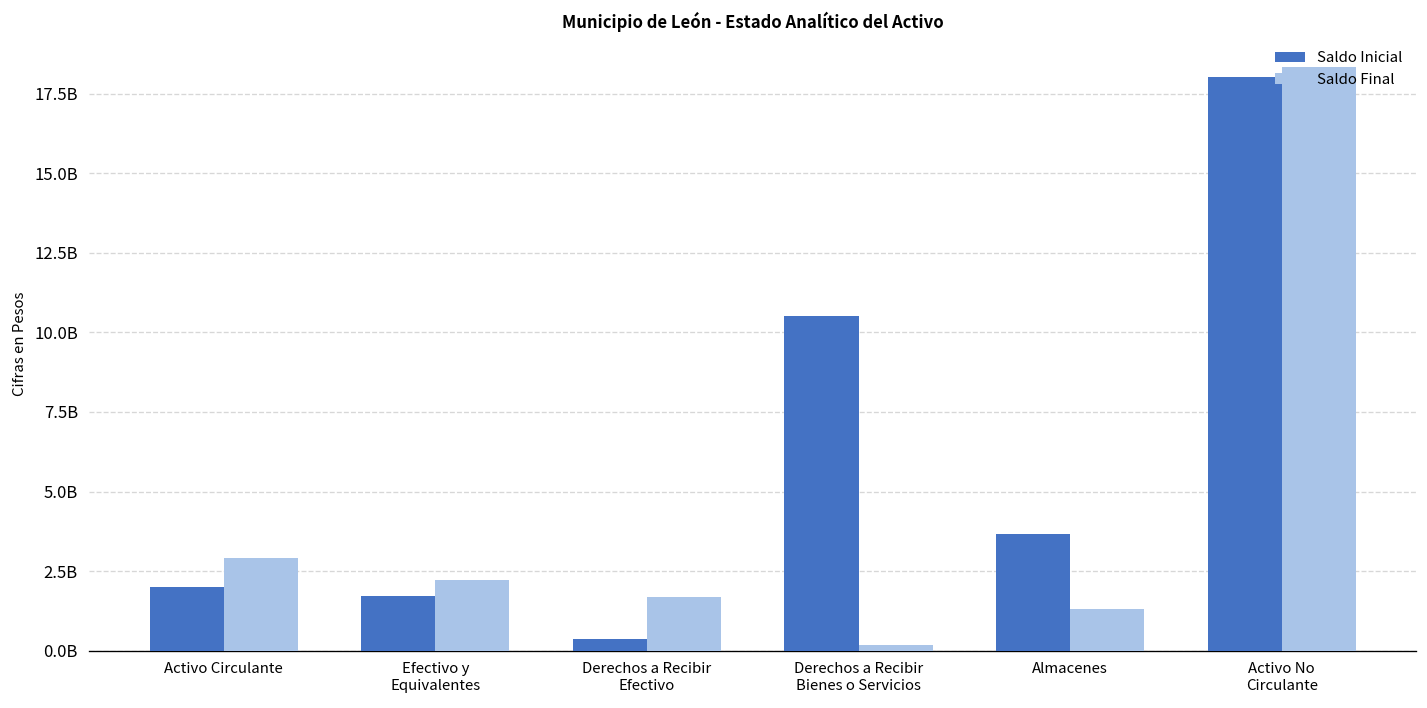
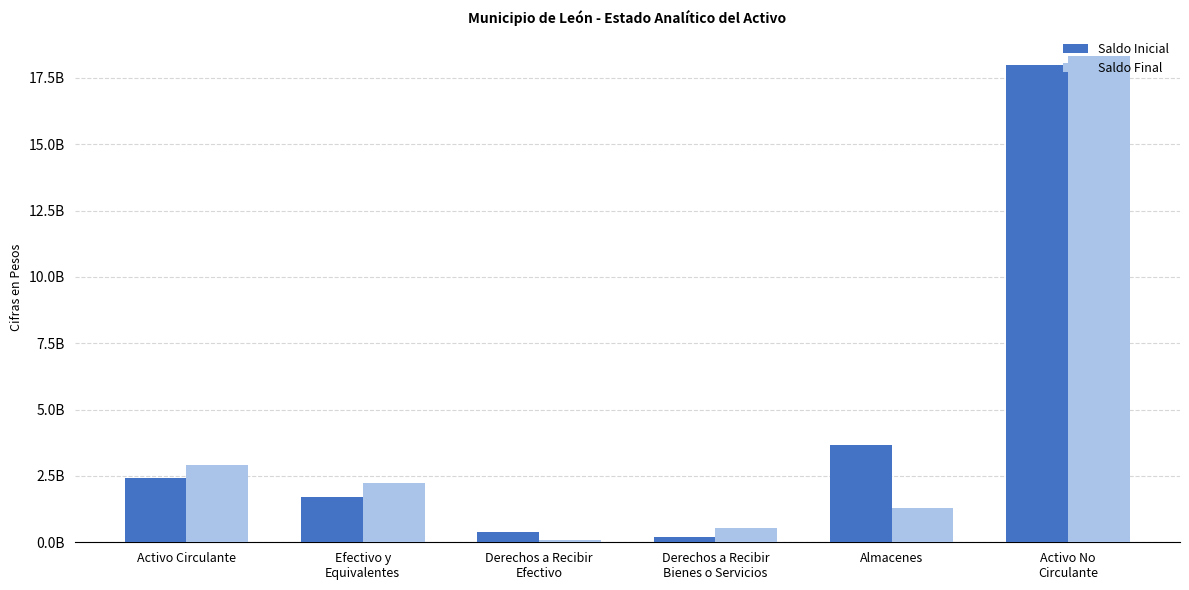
Saldo Inicial, Activo Circulante: 2000000000 -> 2400000000
Saldo Final, Derechos a Recibir Efectivo: 1700000000 -> 100000000
Saldo Inicial, Derechos a Recibir Bienes o Servicios: 10500000000 -> 200000000
Saldo Final, Derechos a Recibir Bienes o Servicios: 200000000 -> 600000000
